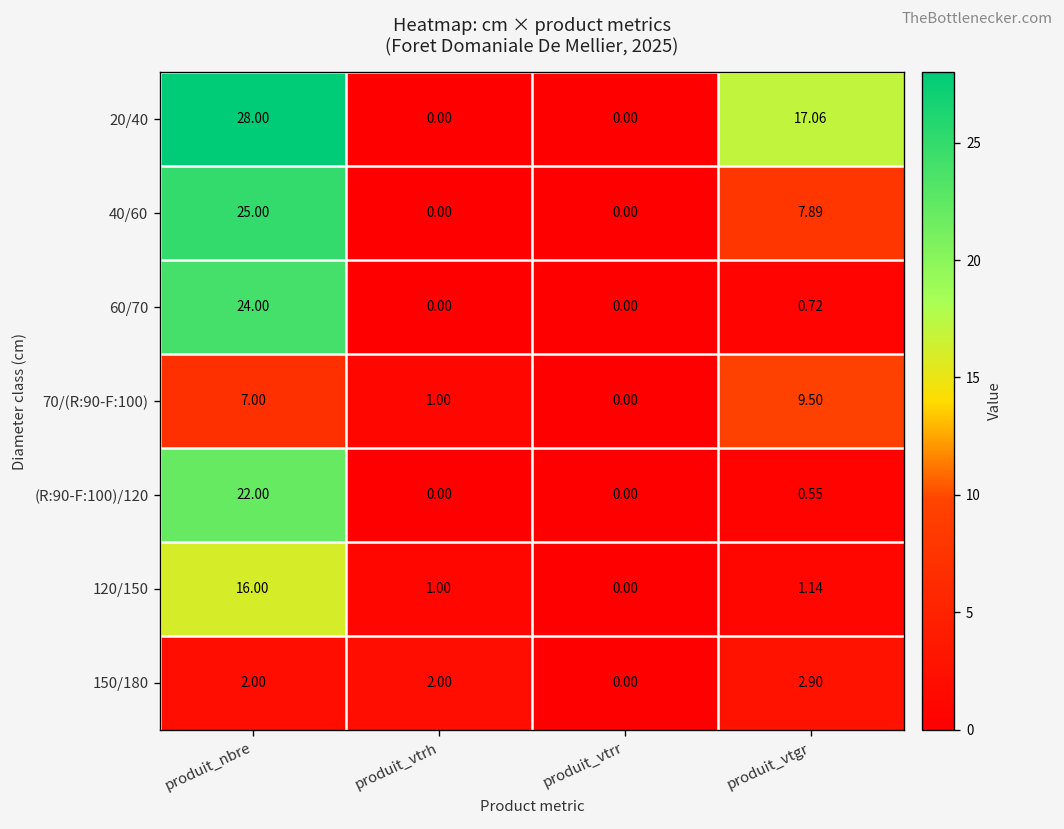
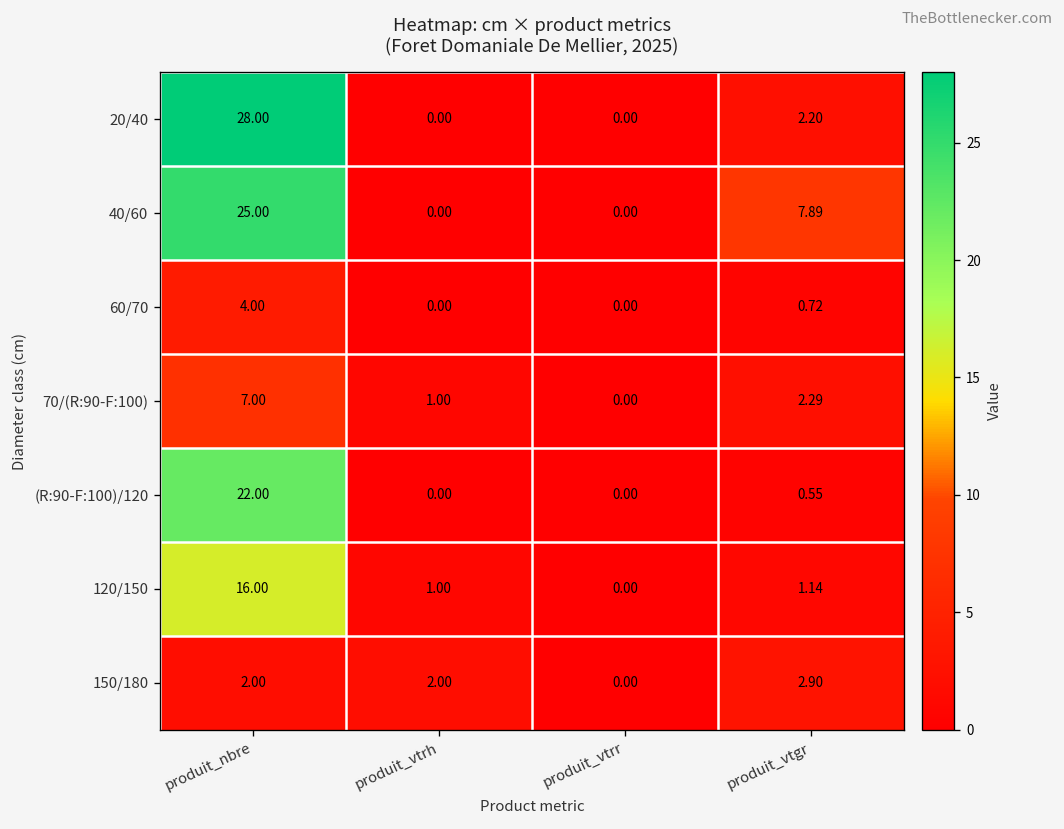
20/40, produit_vtgr: 17.06 -> 2.20
60/70, produit_nbre: 24.00 -> 4.00
70/(R:90-F:100), produit_vtgr: 9.50 -> 2.29
